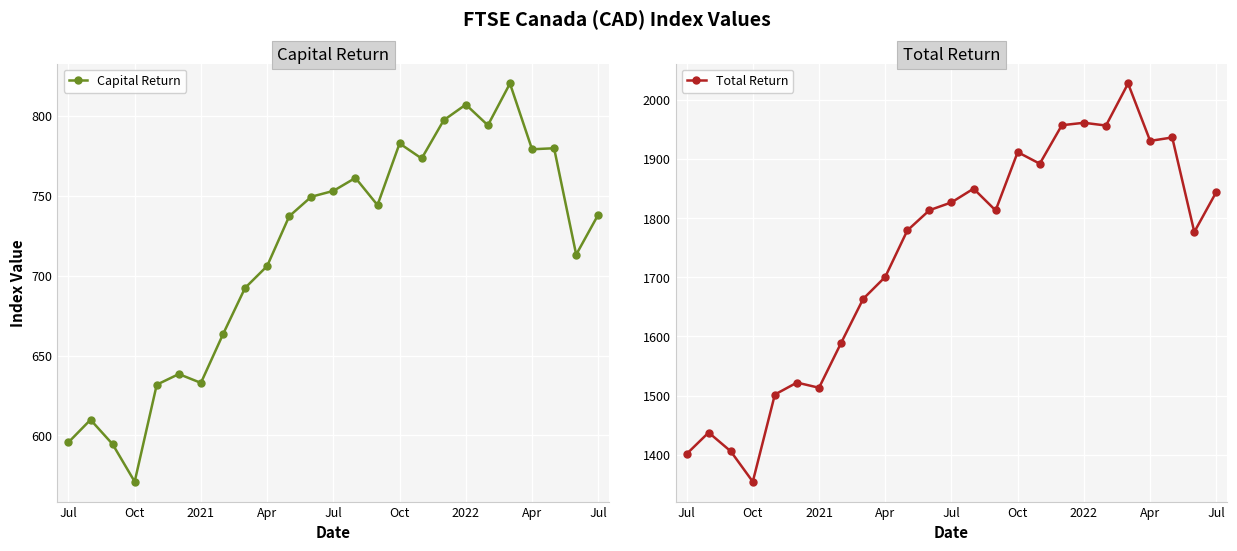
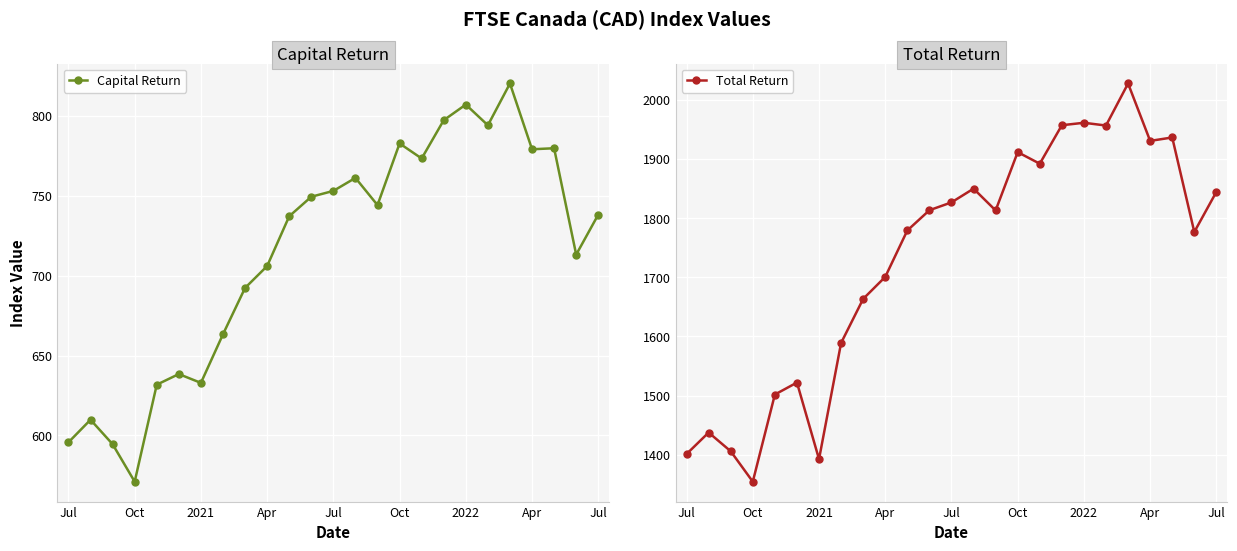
Total Return, 2021: 1510 -> 1390
